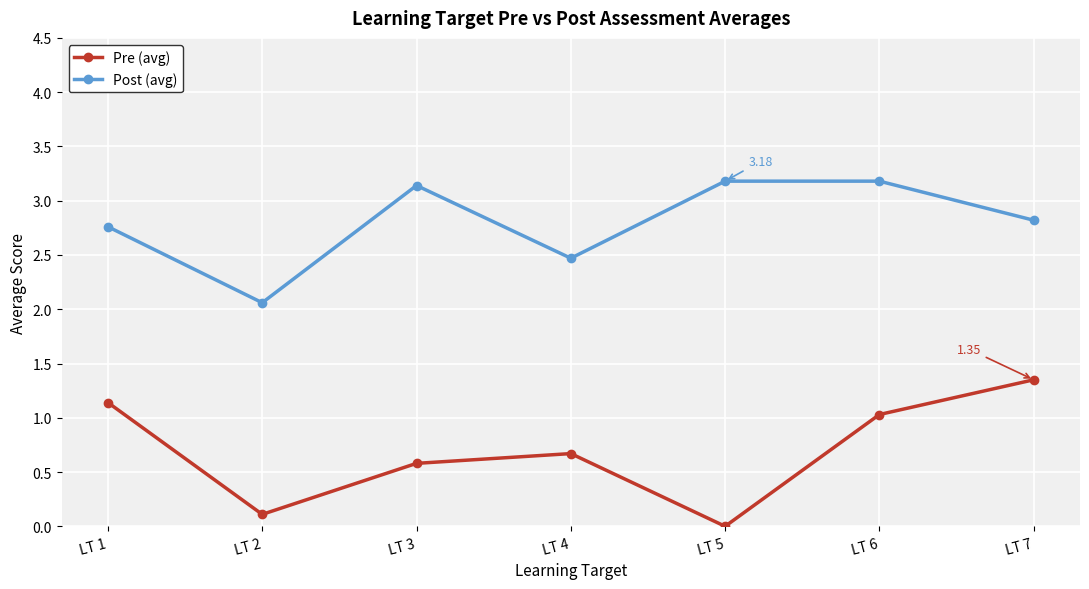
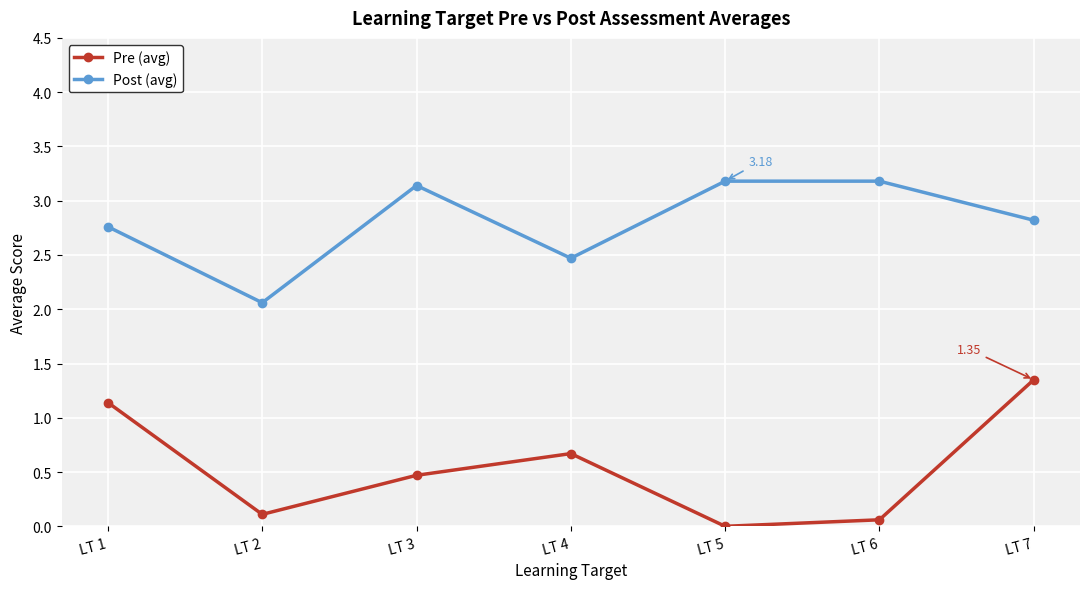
Pre (avg), LT 3: 0.58 -> 0.47
Pre (avg), LT 6: 1.03 -> 0.06
